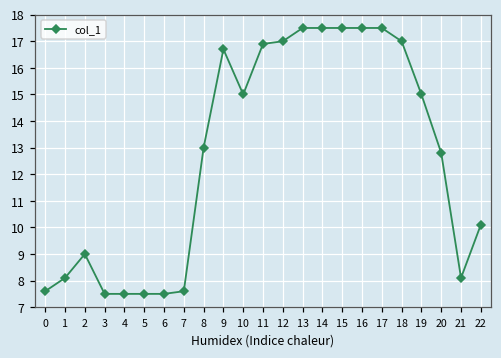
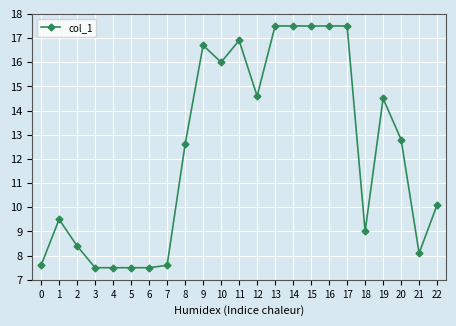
1: 8.1 -> 9.5
2: 9.0 -> 8.4
8: 13.0 -> 12.6
10: 15 -> 16
12: 17.0 -> 14.6
18: 17 -> 9
19: 15.0 -> 14.5
